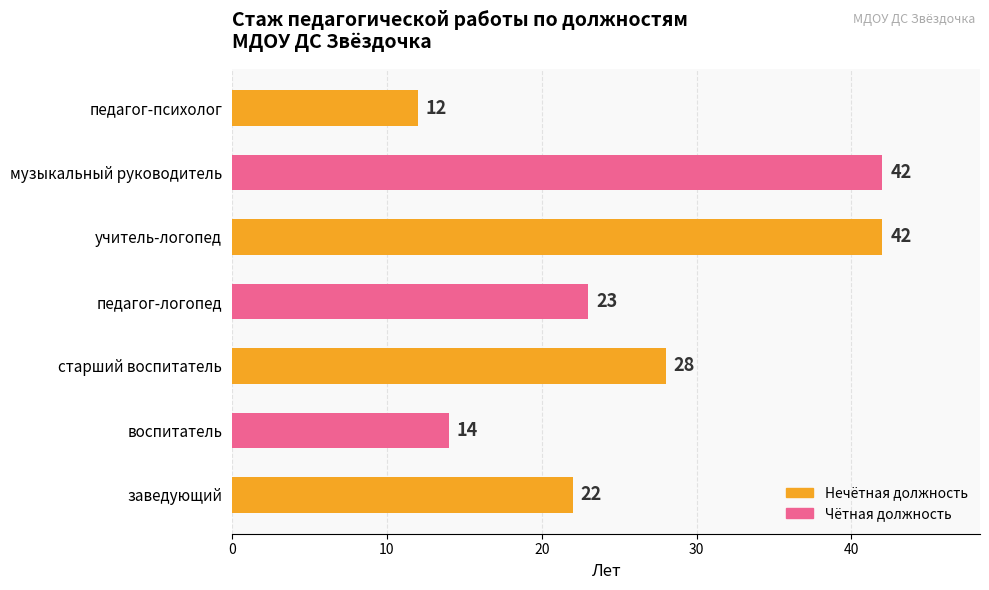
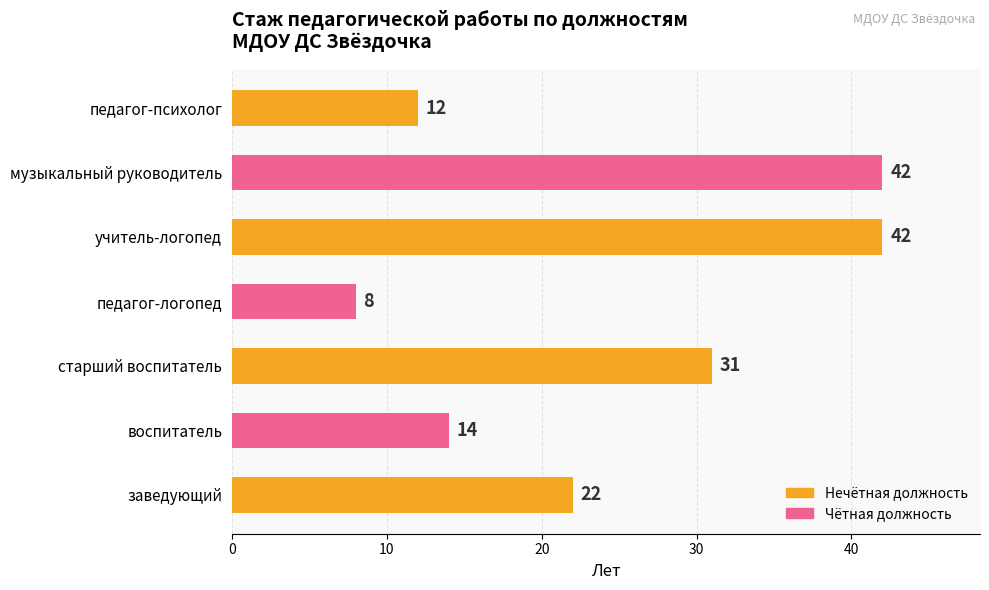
педагог-логопед: 23 -> 8
старший воспитатель: 28 -> 31
